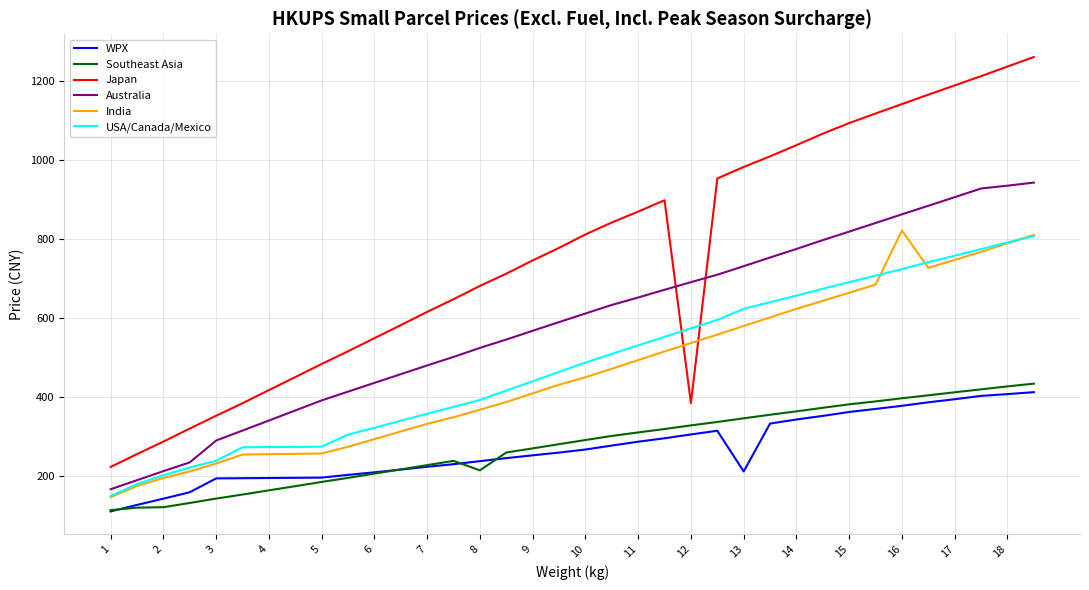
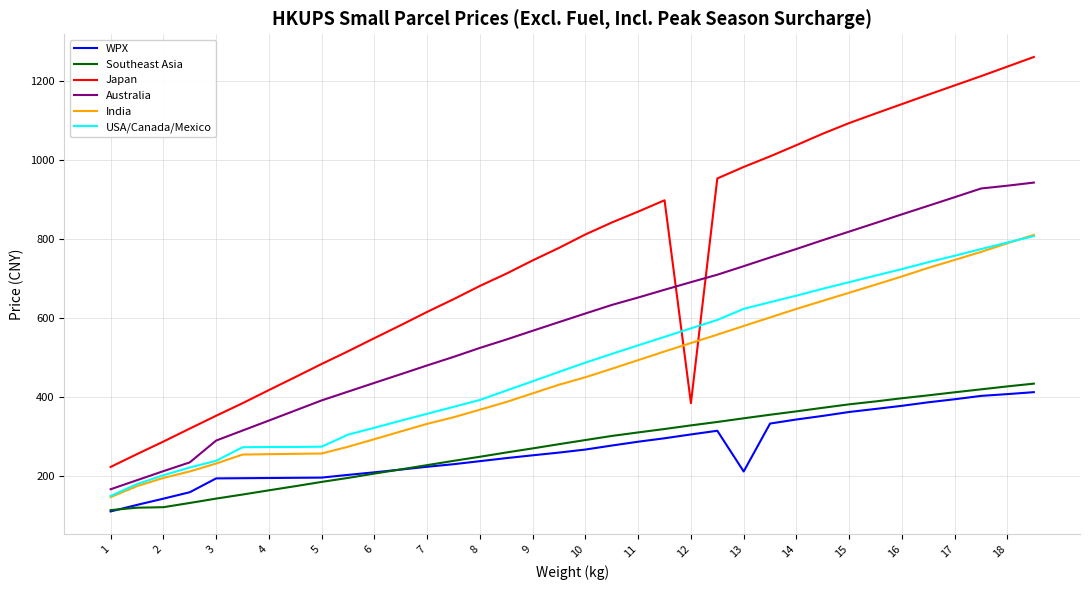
Southeast Asia, 8: 210 -> 250
India, 16: 820 -> 700
